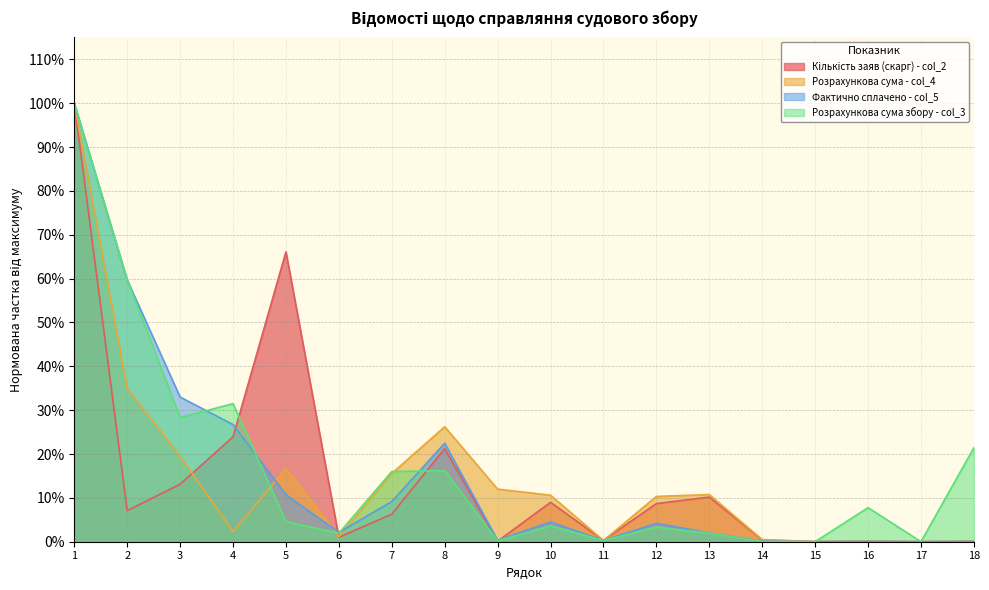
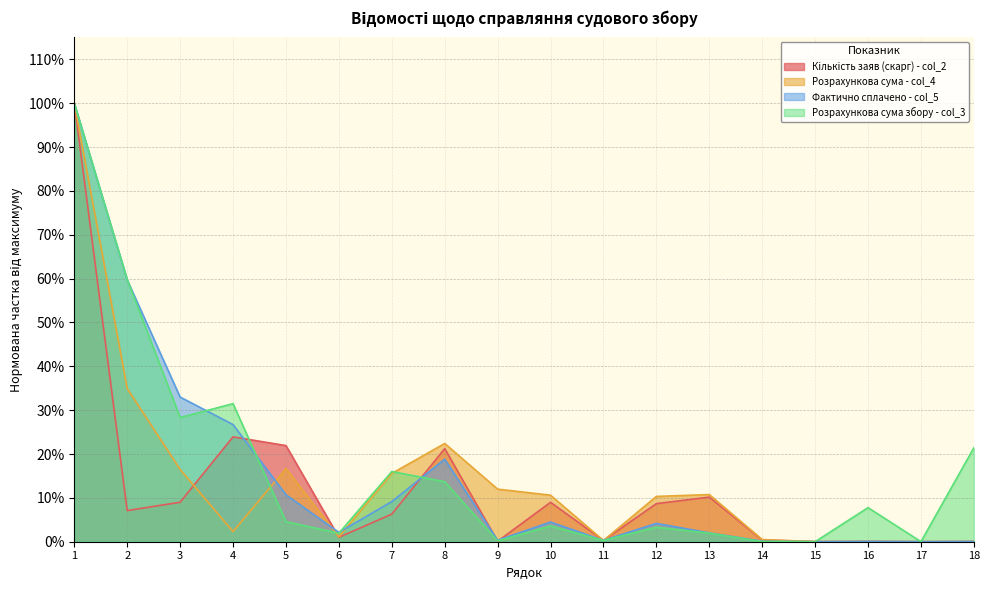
Кількість заяв (скарг) - col_2, 3: 13% -> 9%
Розрахункова сума - col_4, 3: 19% -> 16%
Кількість заяв (скарг) - col_2, 5: 66% -> 22%
Розрахункова сума - col_4, 8: 26% -> 22%
Фактично сплачено - col_5, 8: 22% -> 19%
Розрахункова сума збору - col_3, 8: 16% -> 14%
